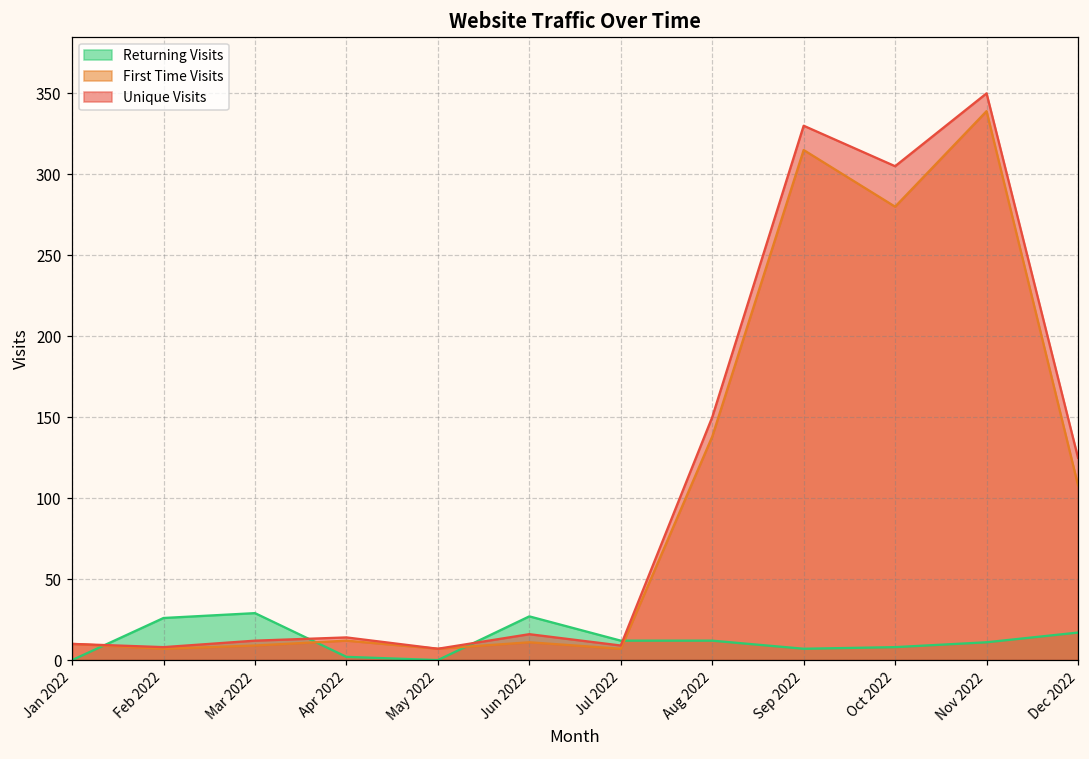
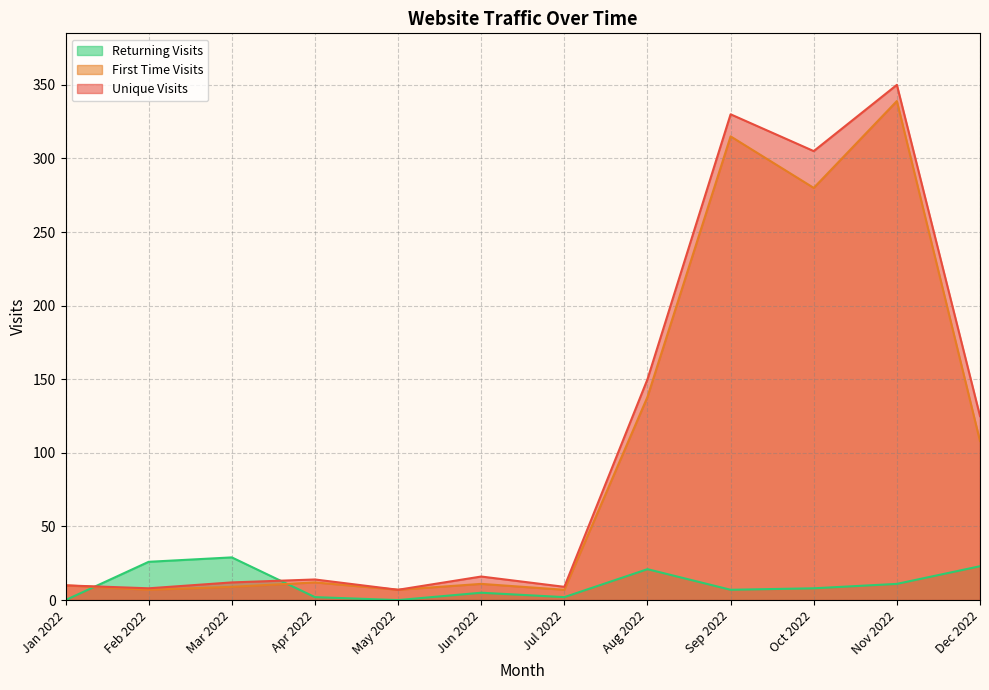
Returning Visits, Jun 2022: 27 -> 5
Returning Visits, Jul 2022: 12 -> 2
Returning Visits, Aug 2022: 12 -> 21
Returning Visits, Dec 2022: 17 -> 23
